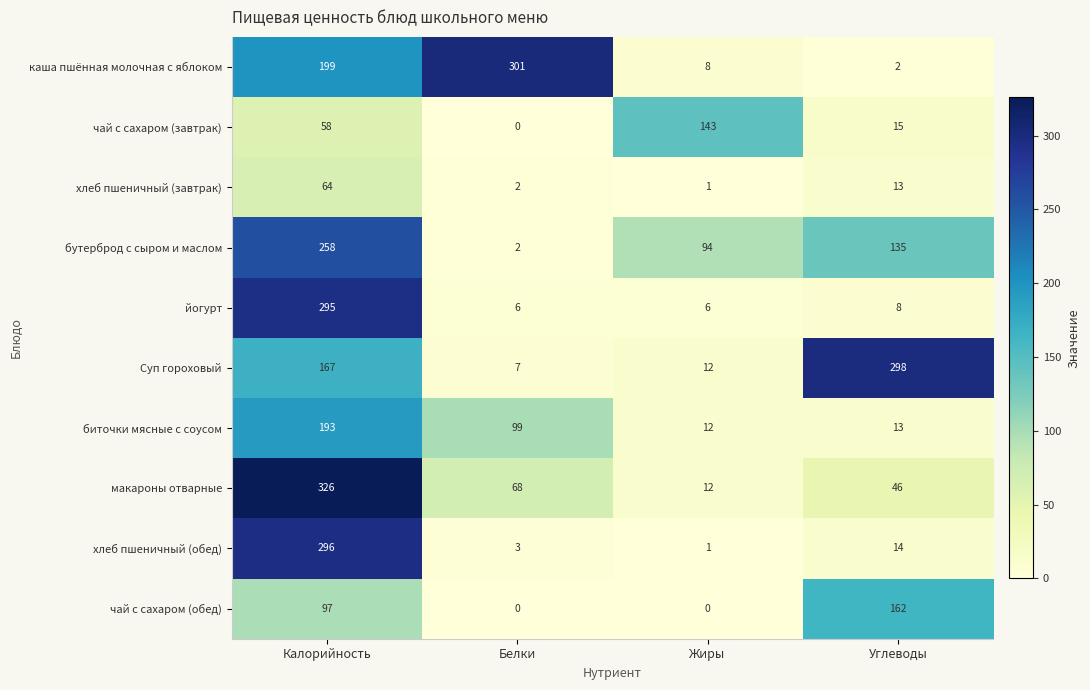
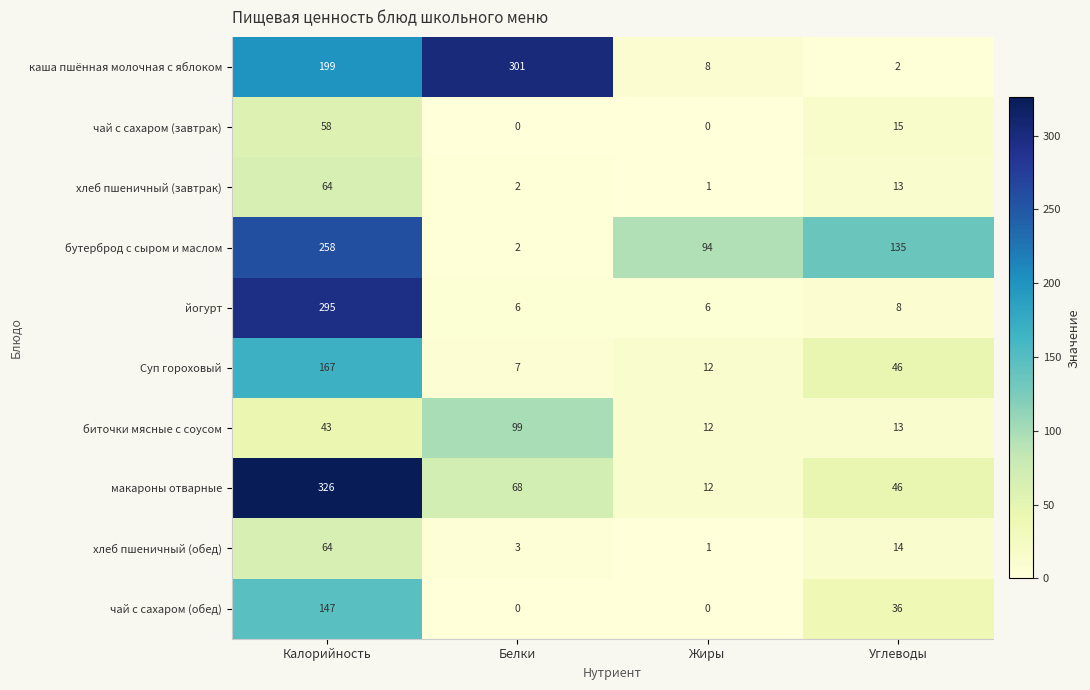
чай с сахаром (завтрак), Жиры: 143 -> 0
Суп гороховый, Углеводы: 298 -> 46
биточки мясные с соусом, Калорийность: 193 -> 43
хлеб пшеничный (обед), Калорийность: 296 -> 64
чай с сахаром (обед), Калорийность: 97 -> 147
чай с сахаром (обед), Углеводы: 162 -> 36
